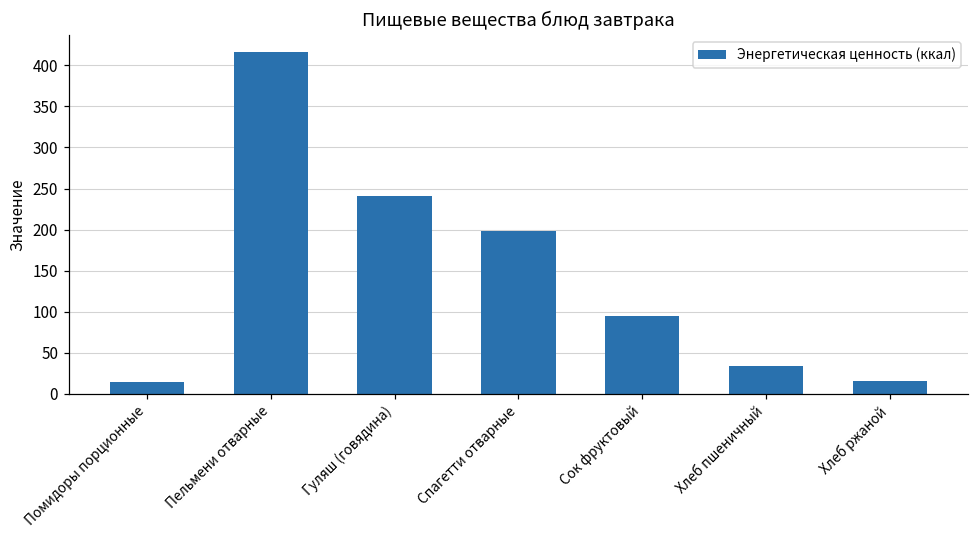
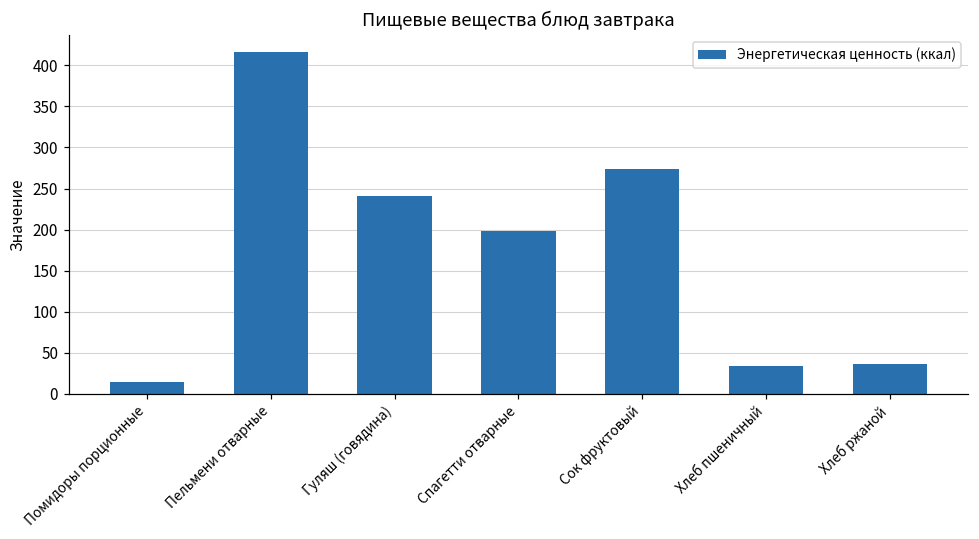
Сок фруктовый: 90 -> 270
Хлеб ржаной: 10 -> 40
